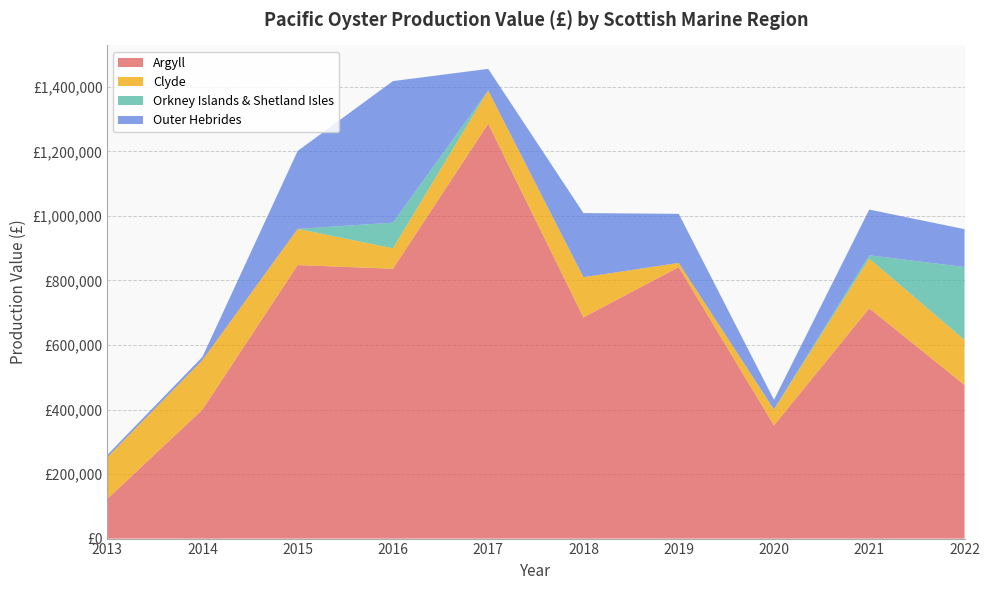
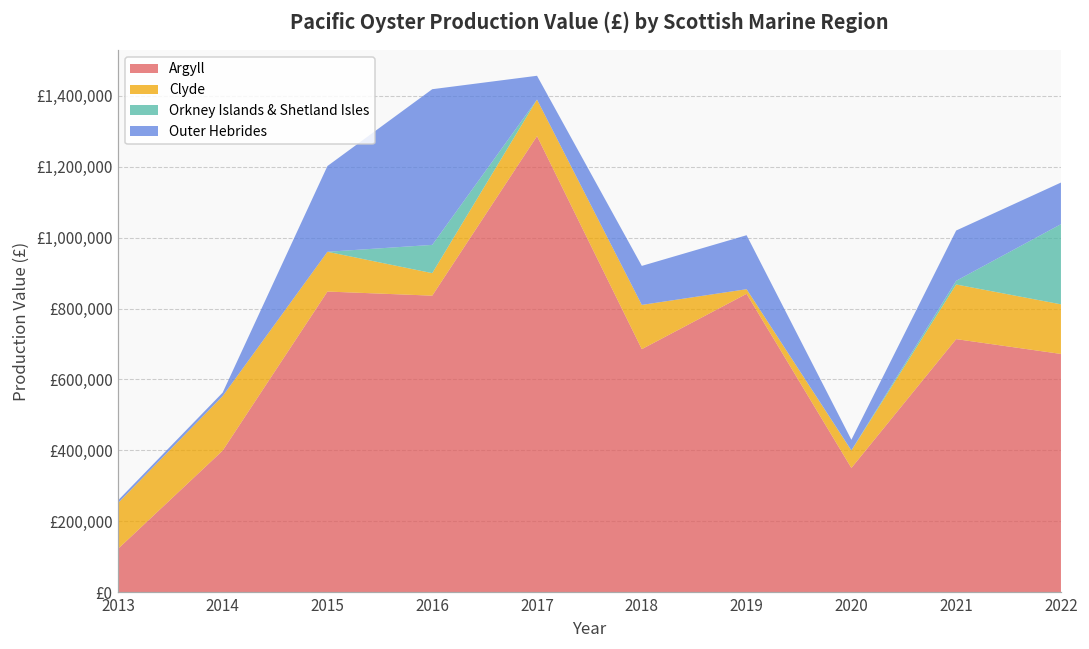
Outer Hebrides, 2018: £200,000 -> £110,000
Argyll, 2022: £480,000 -> £670,000
